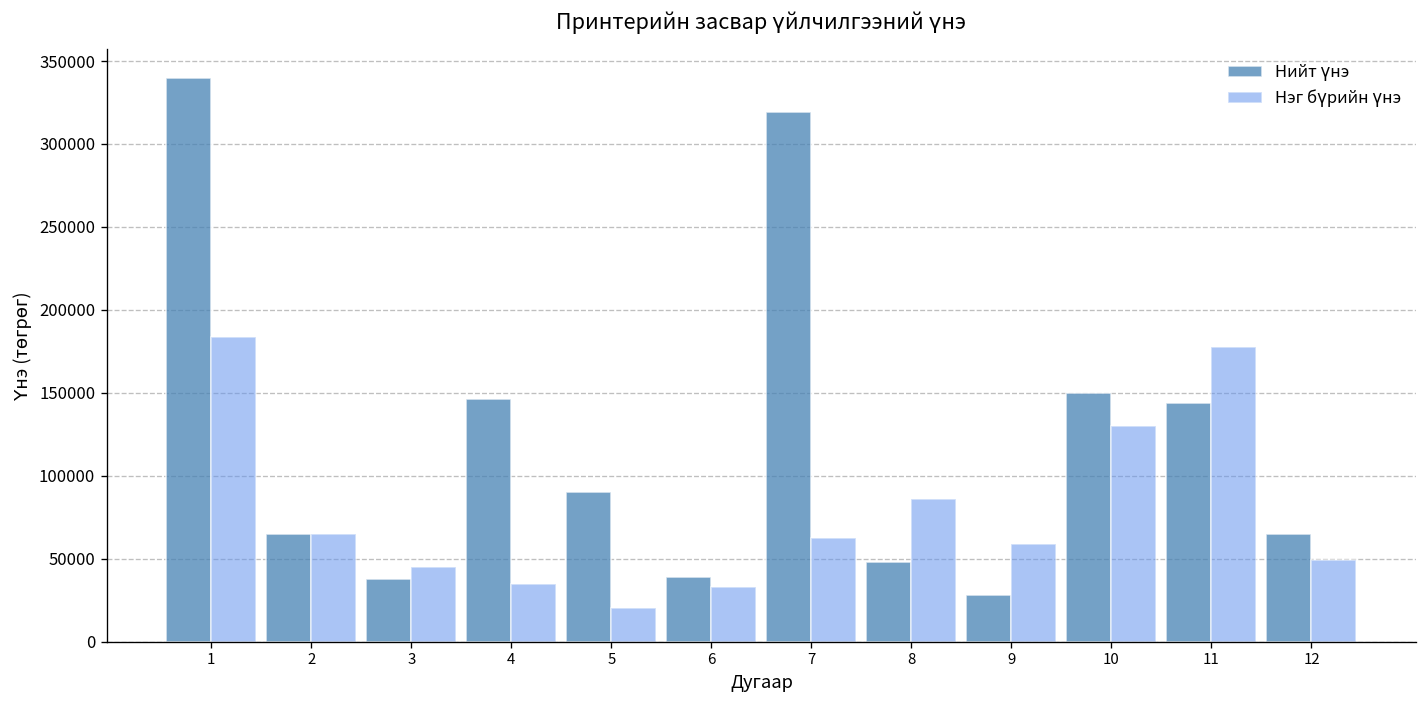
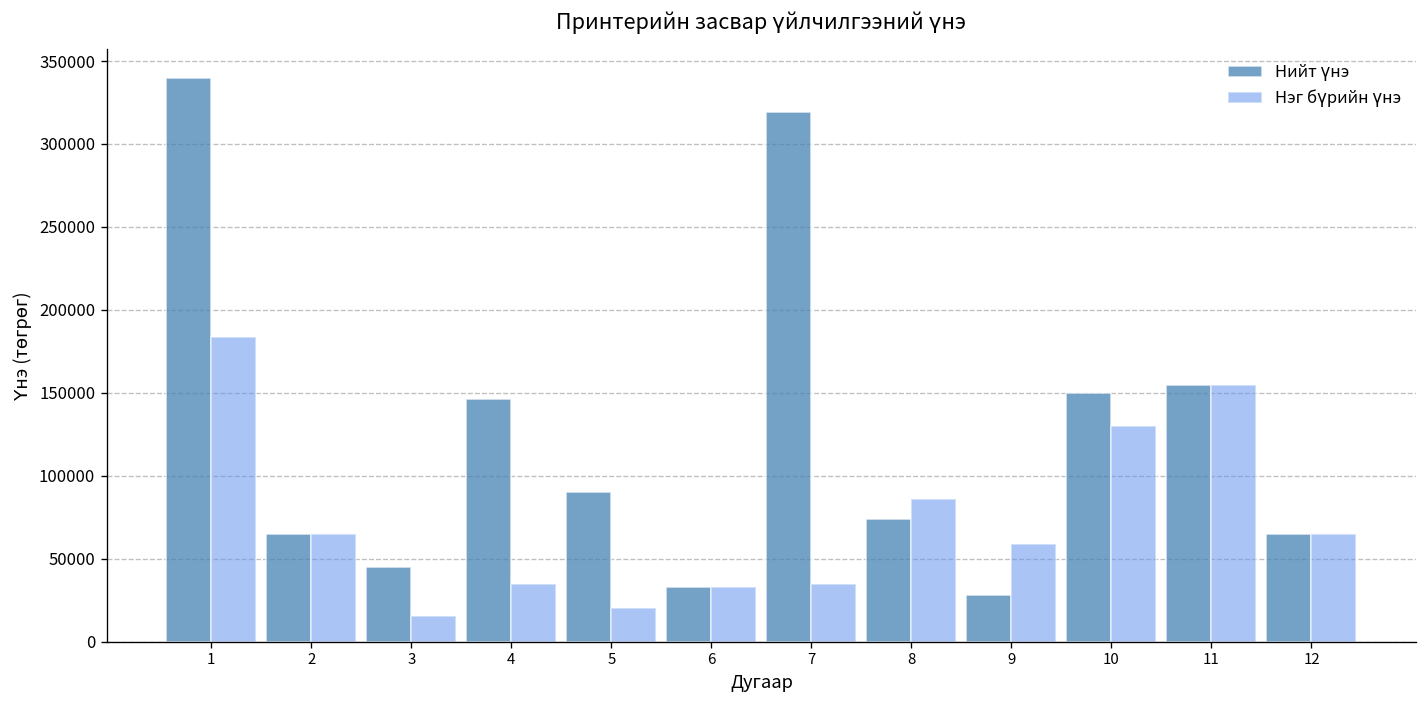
Нийт үнэ, 3: 38000 -> 45000
Нэг бүрийн үнэ, 3: 45000 -> 16000
Нийт үнэ, 6: 39000 -> 33000
Нэг бүрийн үнэ, 7: 62000 -> 35000
Нийт үнэ, 8: 48000 -> 74000
Нийт үнэ, 11: 144000 -> 155000
Нэг бүрийн үнэ, 11: 178000 -> 155000
Нэг бүрийн үнэ, 12: 49000 -> 65000
